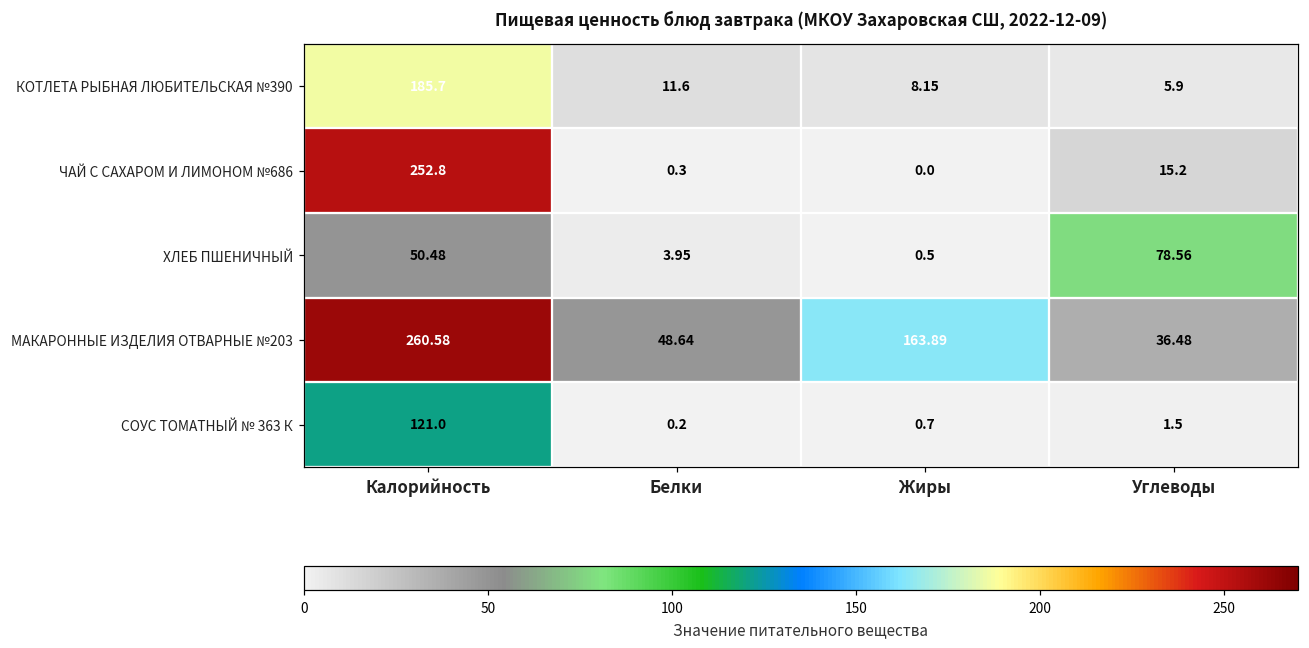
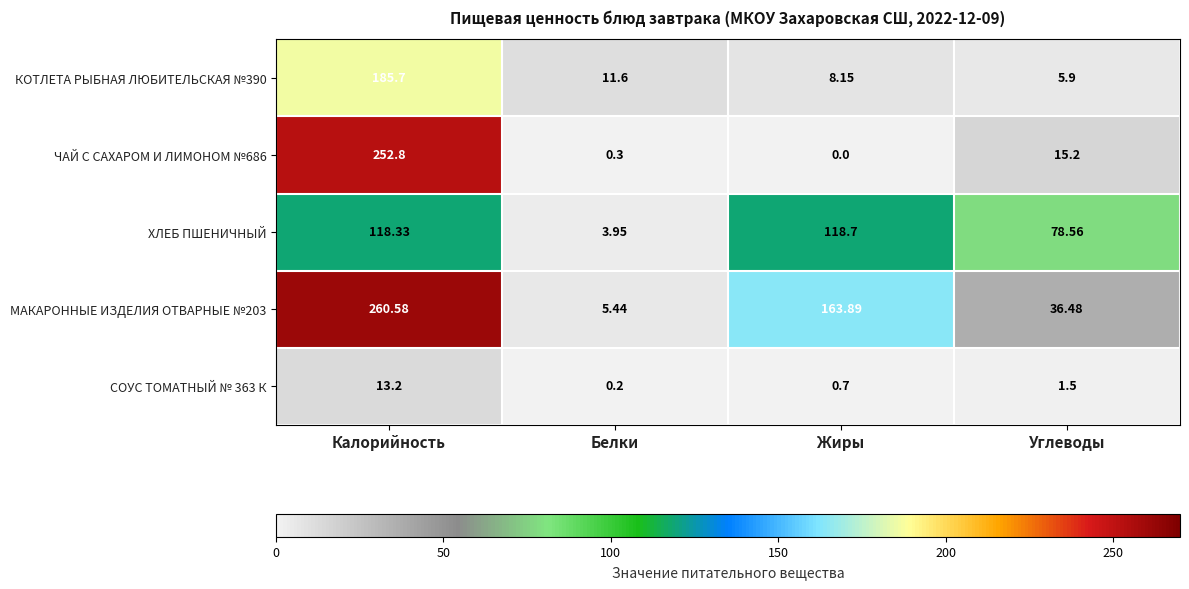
ХЛЕБ ПШЕНИЧНЫЙ, Калорийность: 50.48 -> 118.33
ХЛЕБ ПШЕНИЧНЫЙ, Жиры: 0.5 -> 118.7
МАКАРОННЫЕ ИЗДЕЛИЯ ОТВАРНЫЕ №203, Белки: 48.64 -> 5.44
СОУС ТОМАТНЫЙ № 363 К, Калорийность: 121.0 -> 13.2
